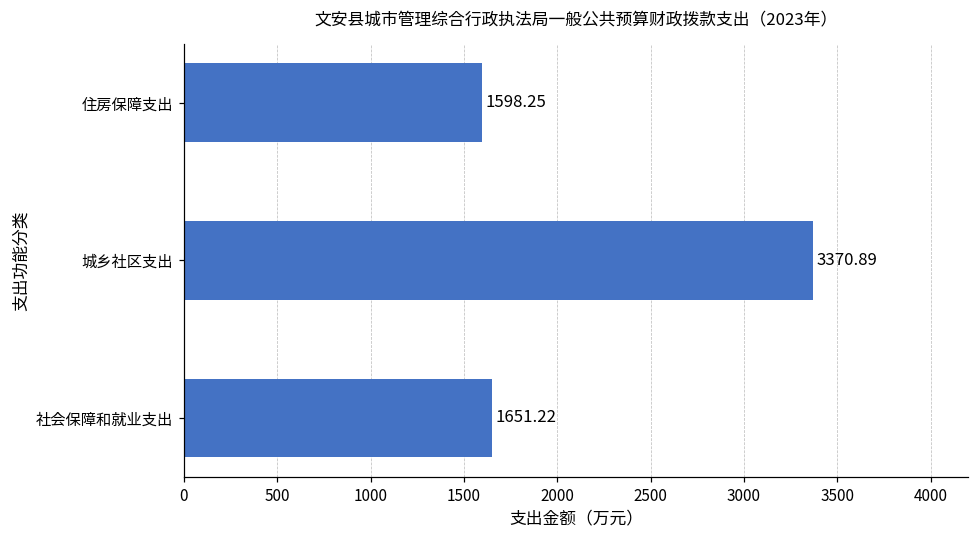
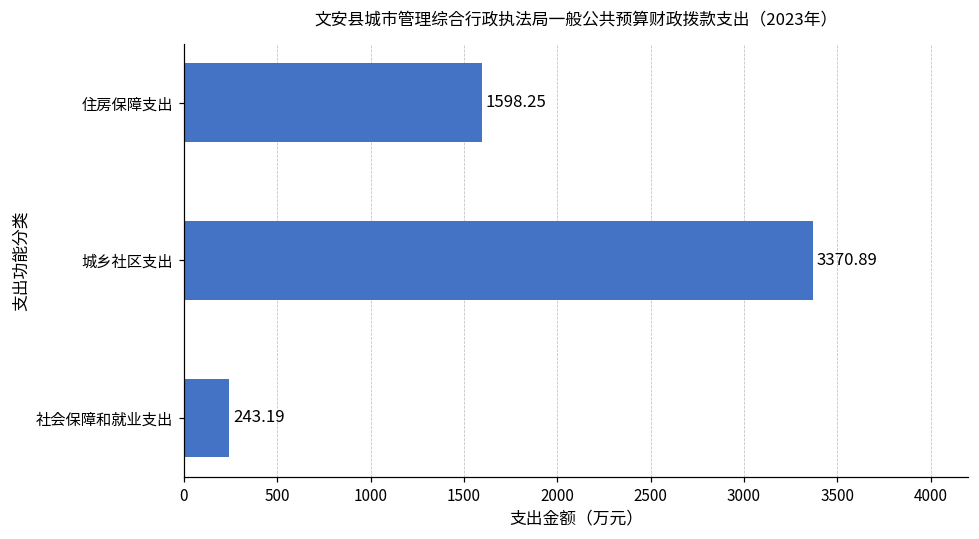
社会保障和就业支出: 1651.22 -> 243.19
